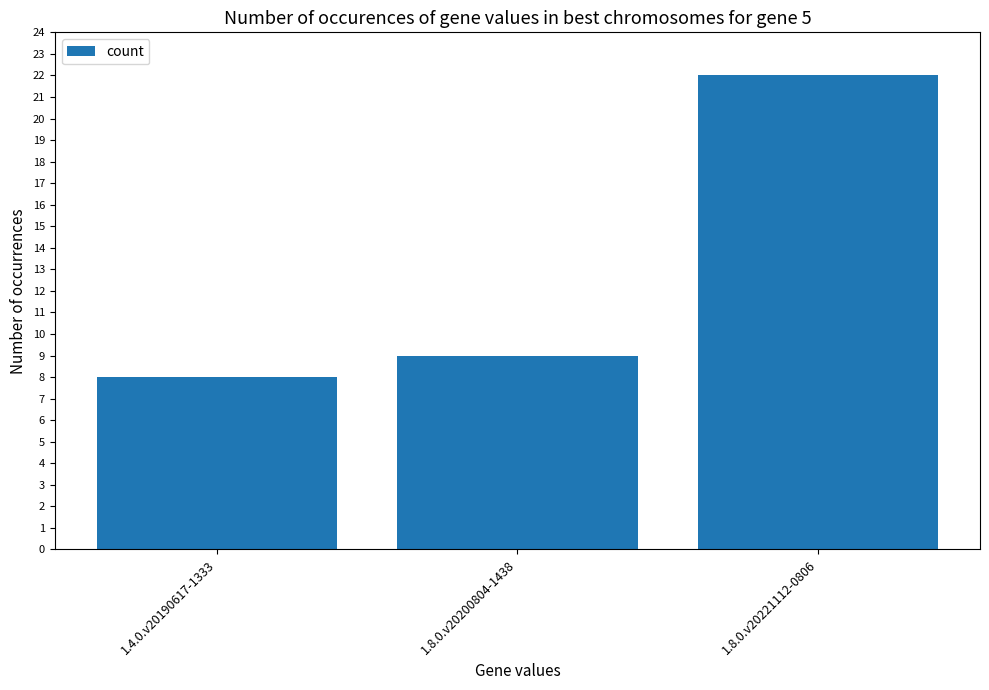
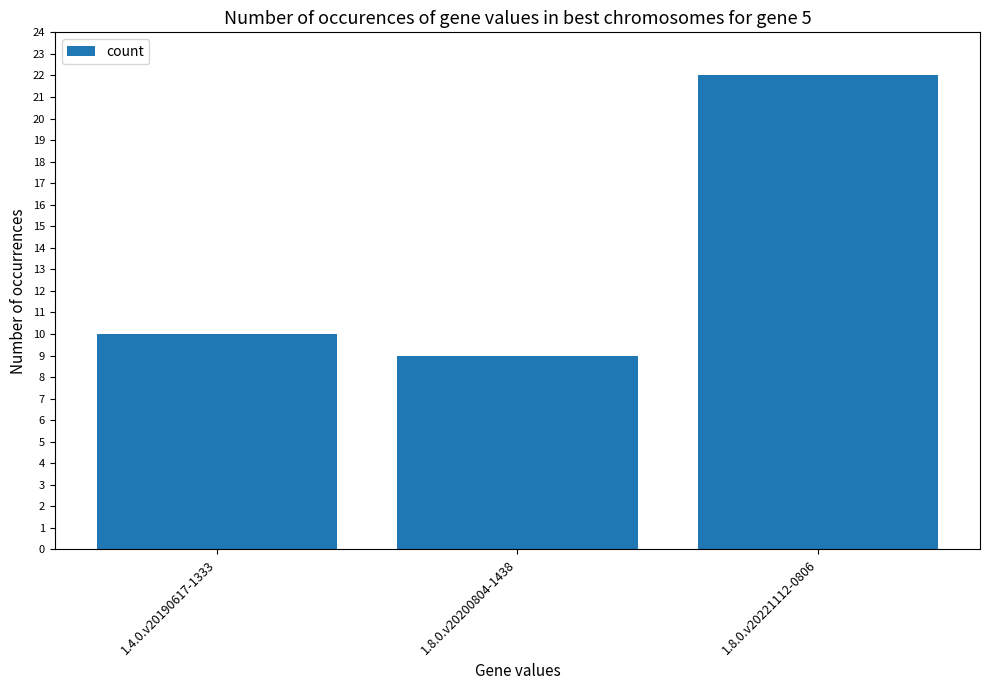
1.4.0.v20190617-1333: 8 -> 10
